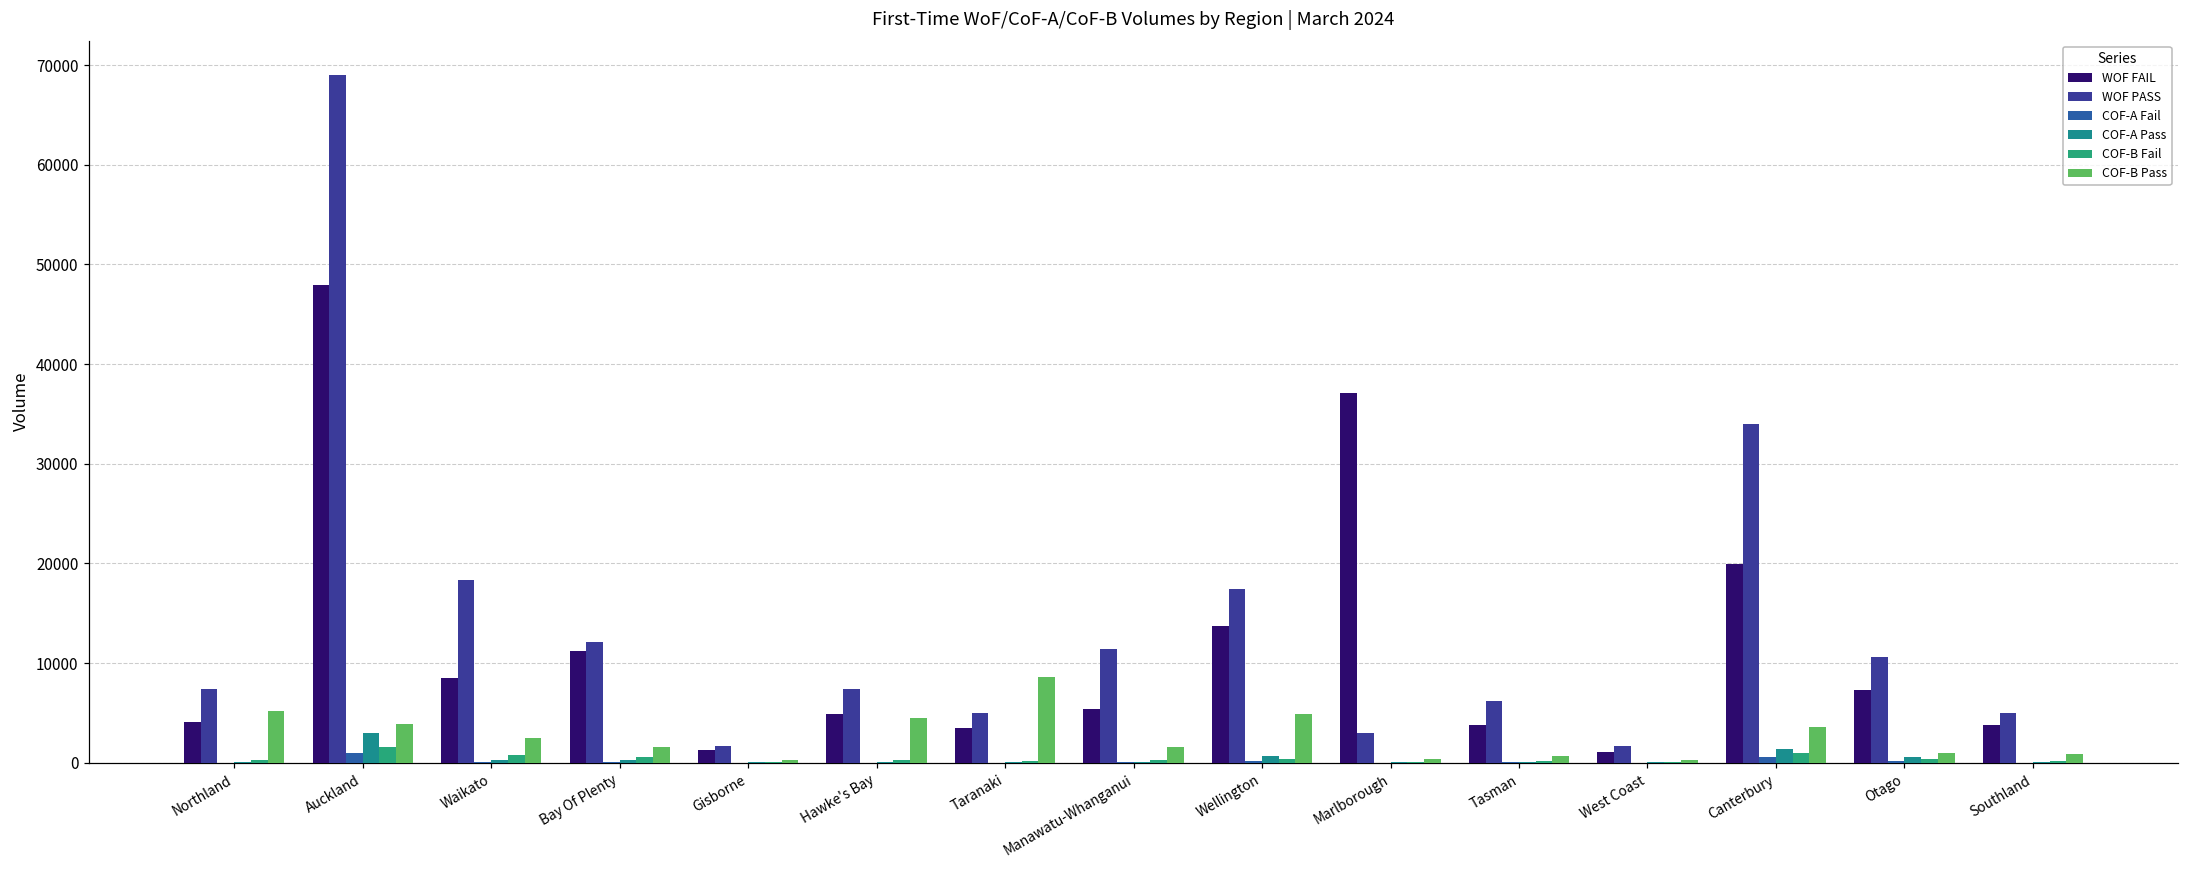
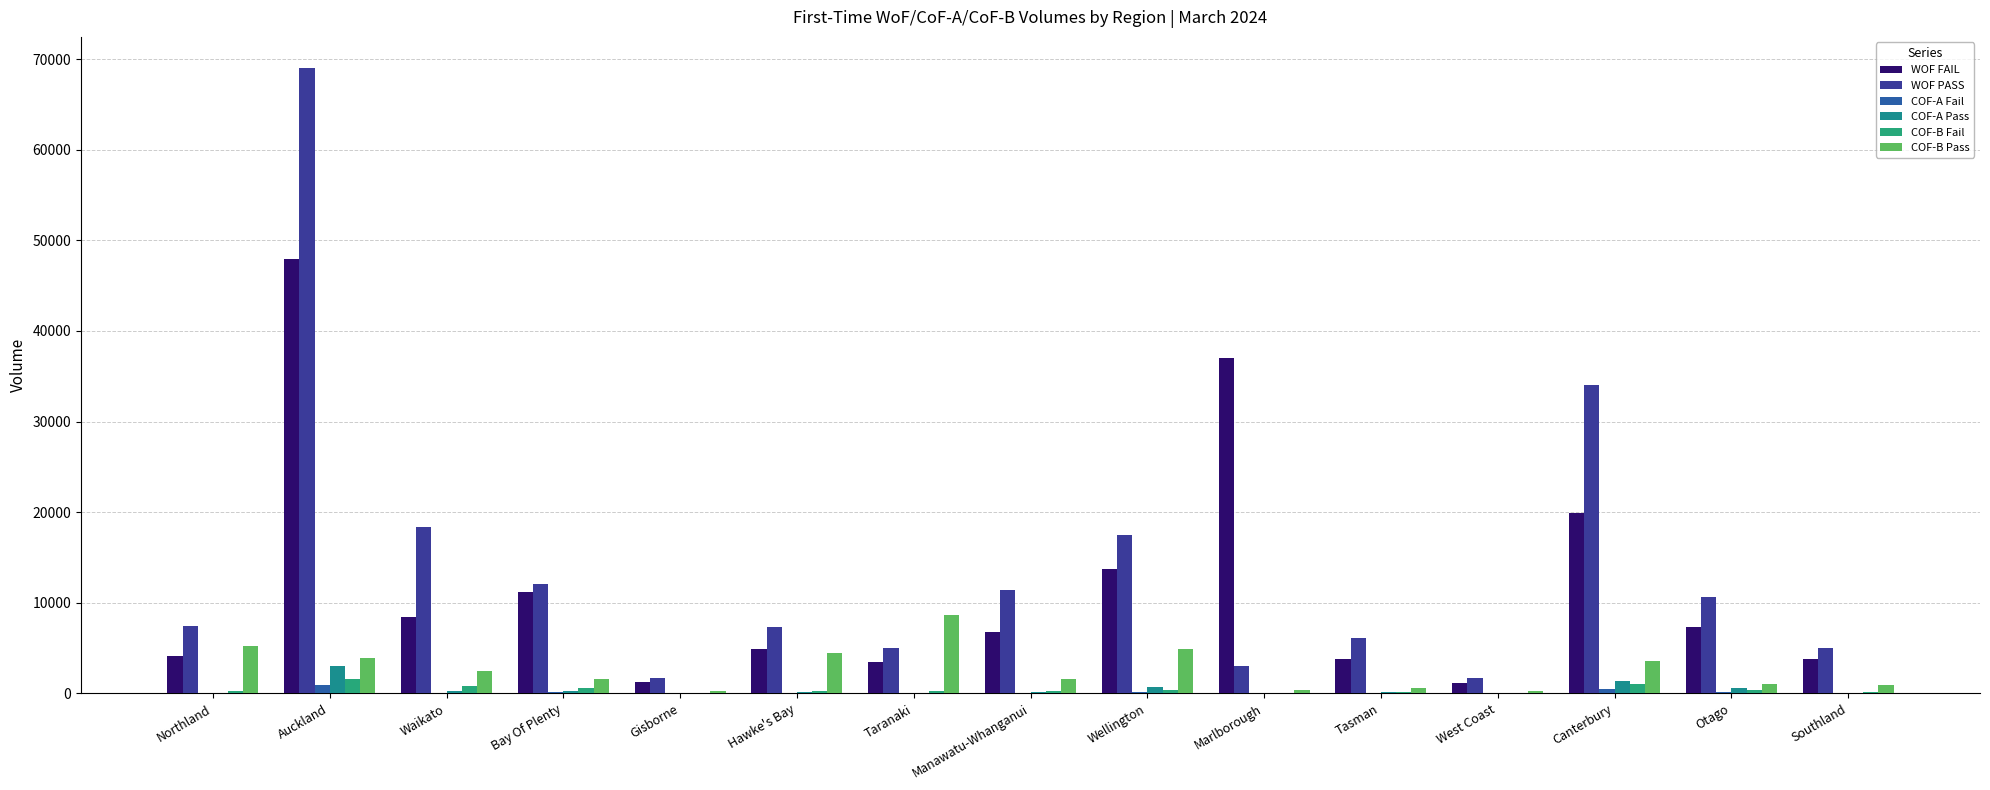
WOF FAIL, Manawatu-Whanganui: 5000 -> 7000
